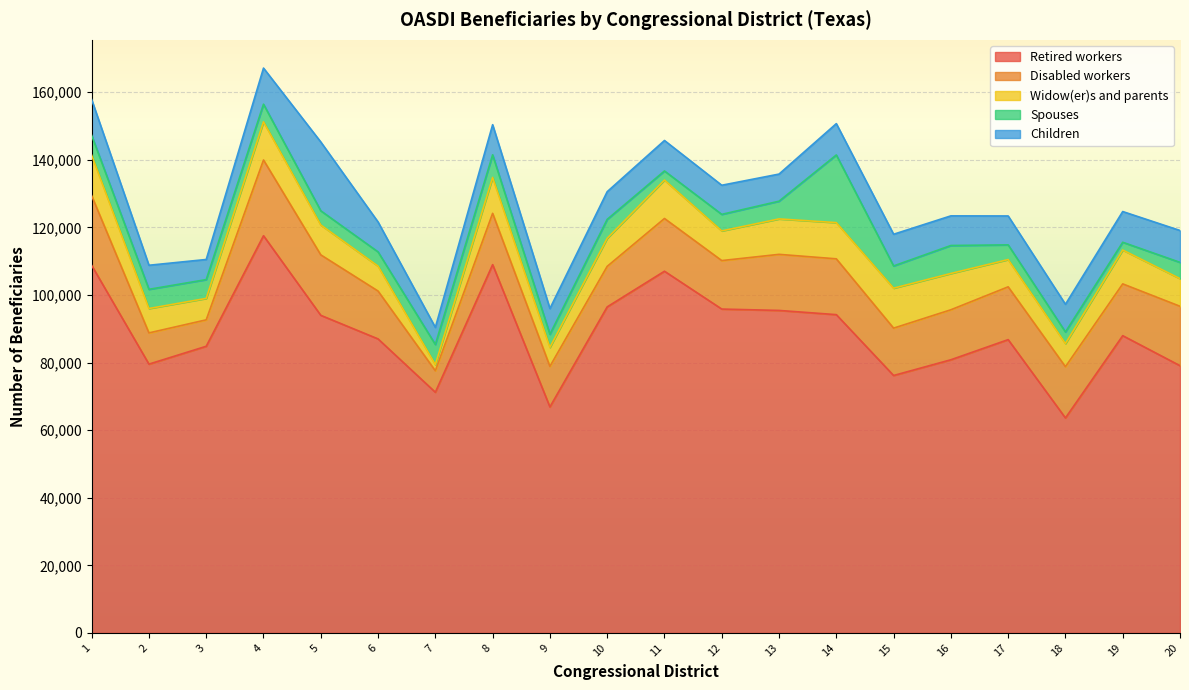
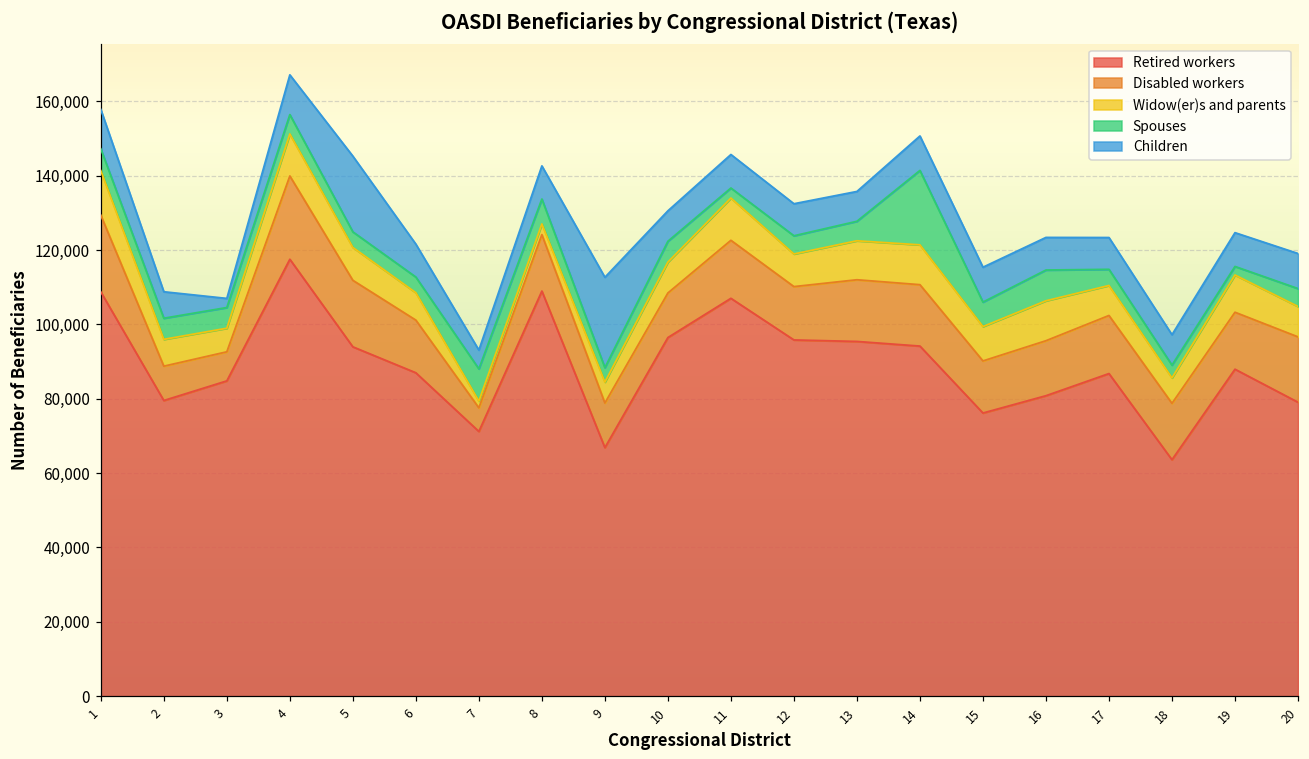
Children, 3: 6,000 -> 2,000
Spouses, 7: 6,000 -> 9,000
Widow(er)s and parents, 8: 11,000 -> 3,000
Children, 9: 8,000 -> 24,000
Widow(er)s and parents, 15: 12,000 -> 9,000
